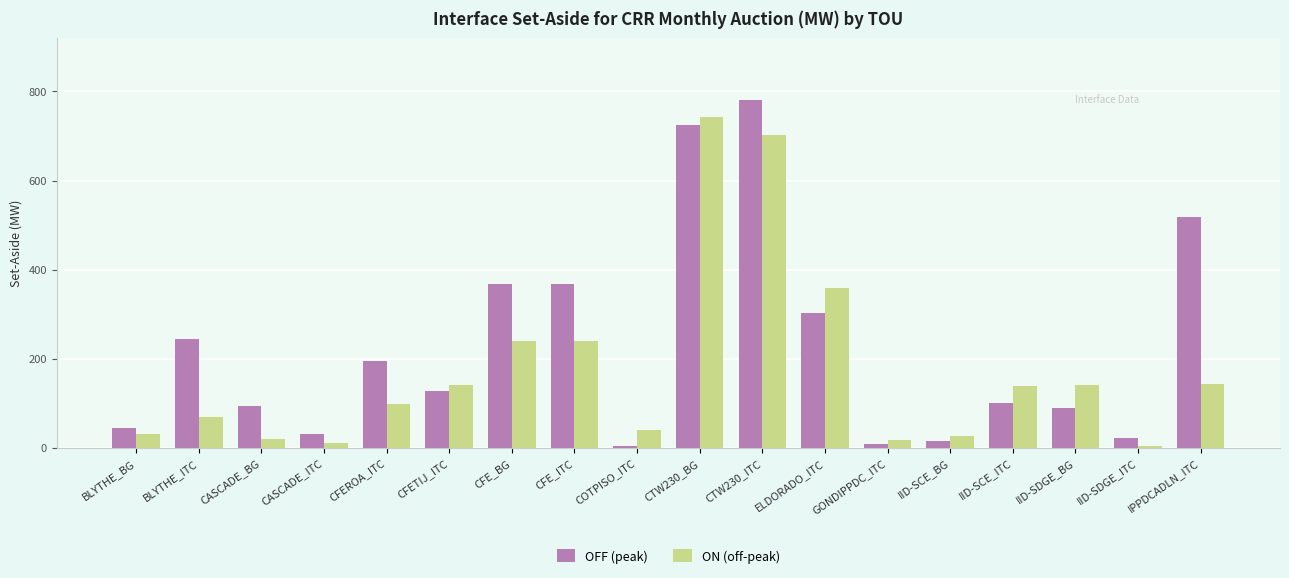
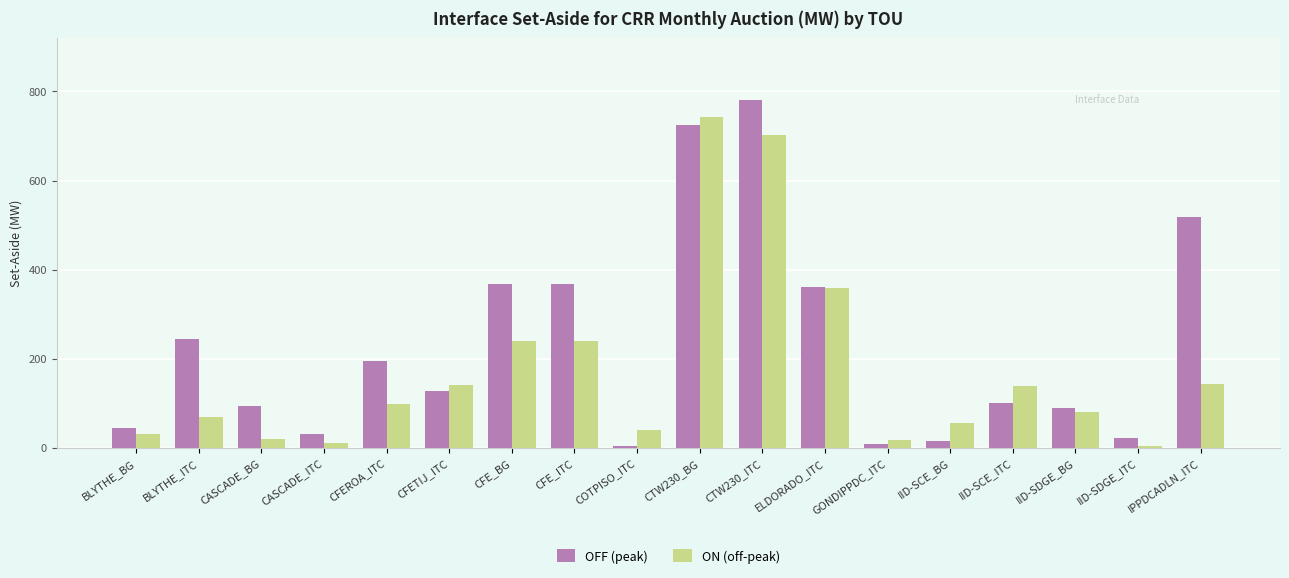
OFF (peak), ELDORADO_ITC: 300 -> 360
ON (off-peak), IID-SCE_BG: 30 -> 60
ON (off-peak), IID-SDGE_BG: 140 -> 80
